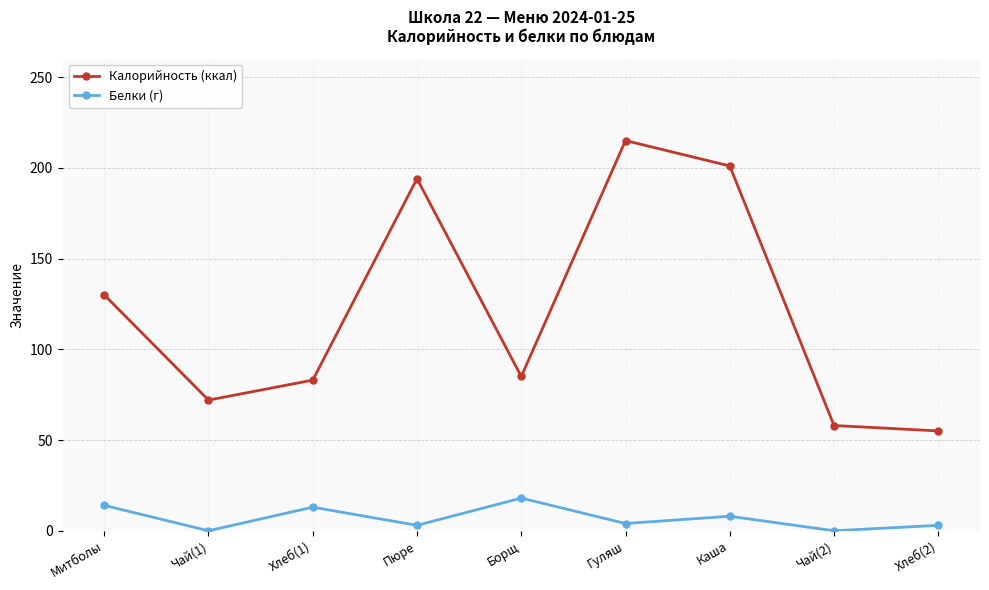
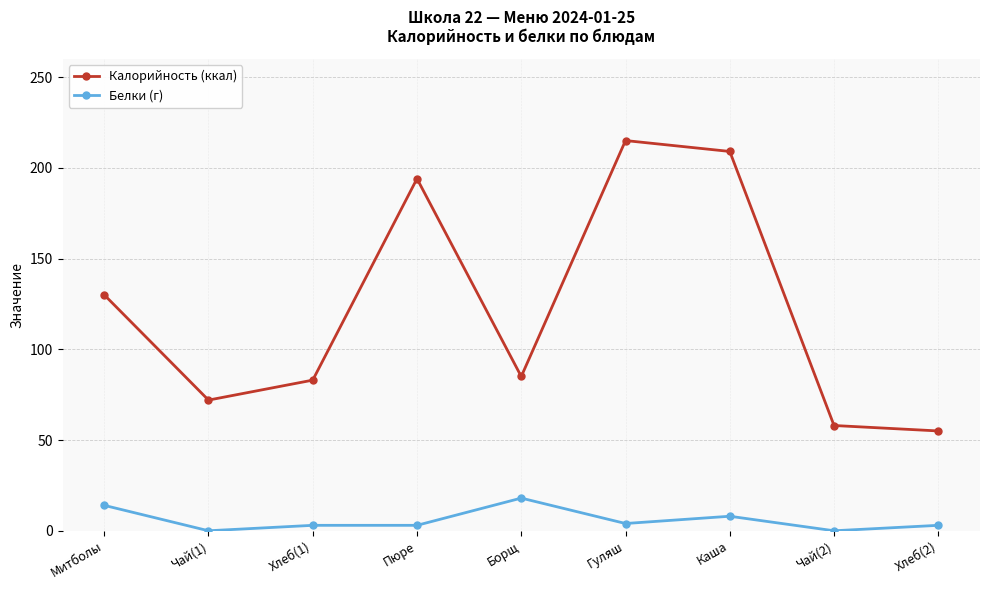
Белки (г), Хлеб(1): 13 -> 3
Калорийность (ккал), Каша: 201 -> 209
